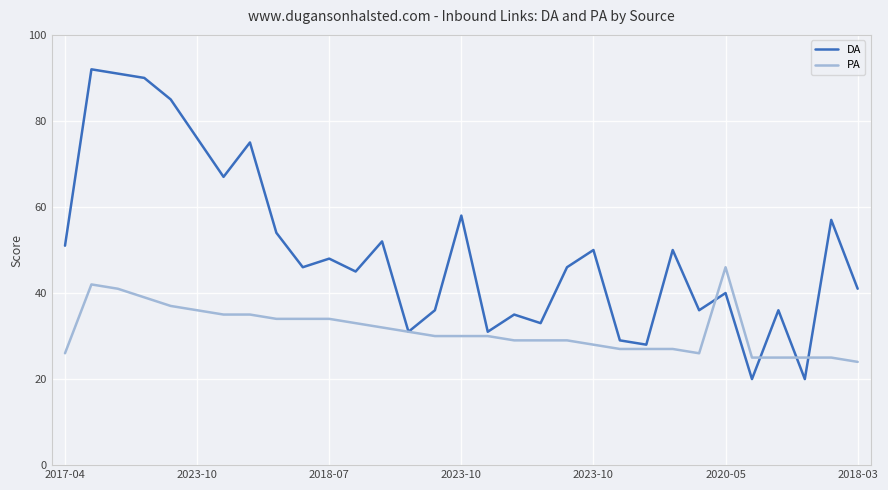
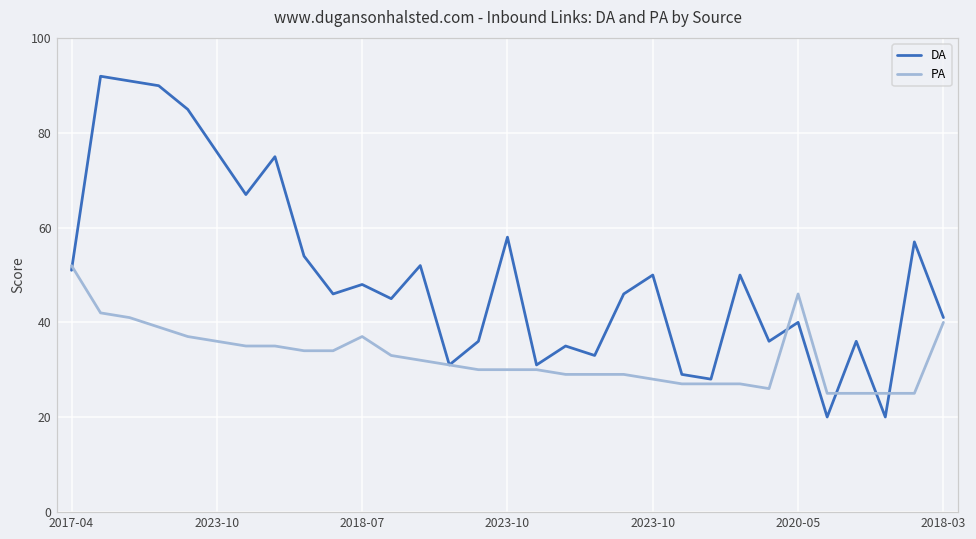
PA, 2017-04: 26 -> 52
PA, 2018-07: 34 -> 37
PA, 2018-03: 24 -> 40
